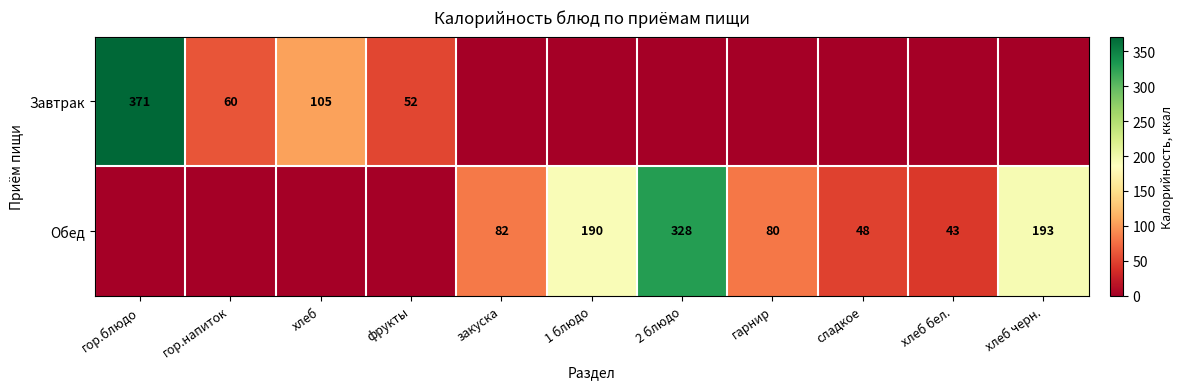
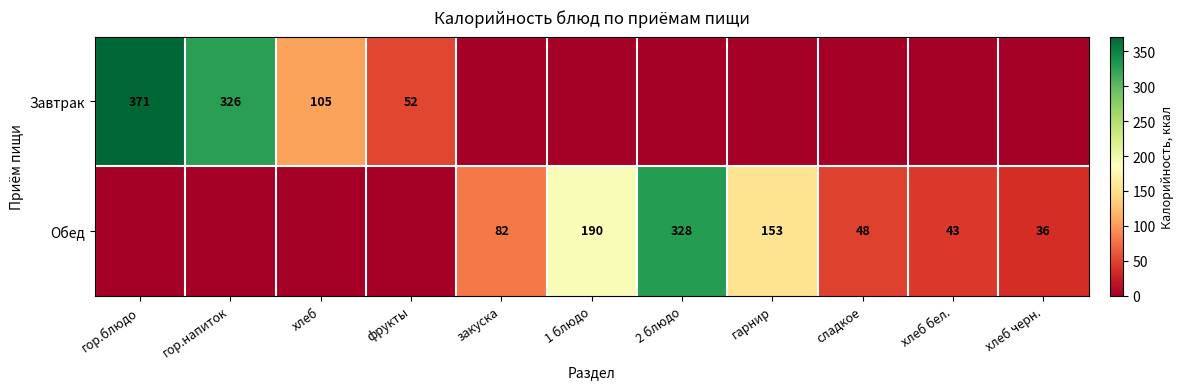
Завтрак, гор.напиток: 60 -> 326
Обед, гарнир: 80 -> 153
Обед, хлеб черн.: 193 -> 36
